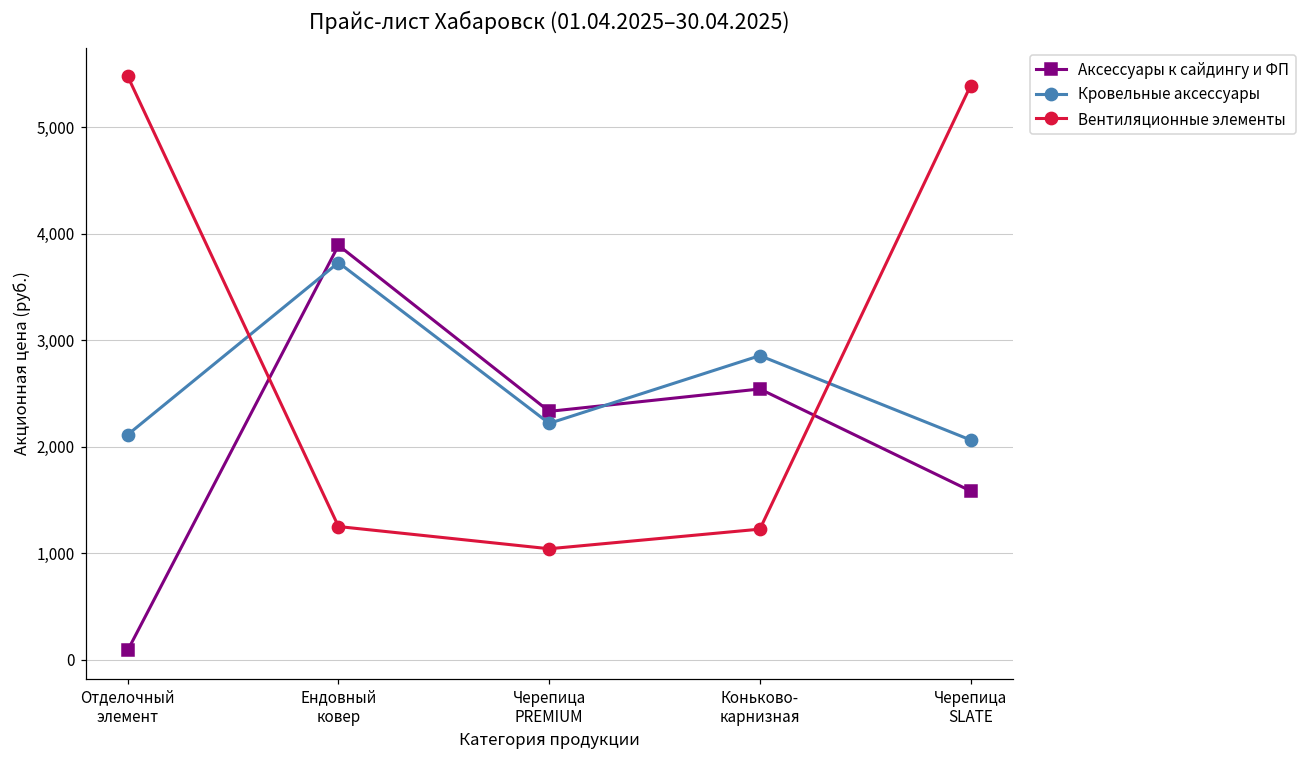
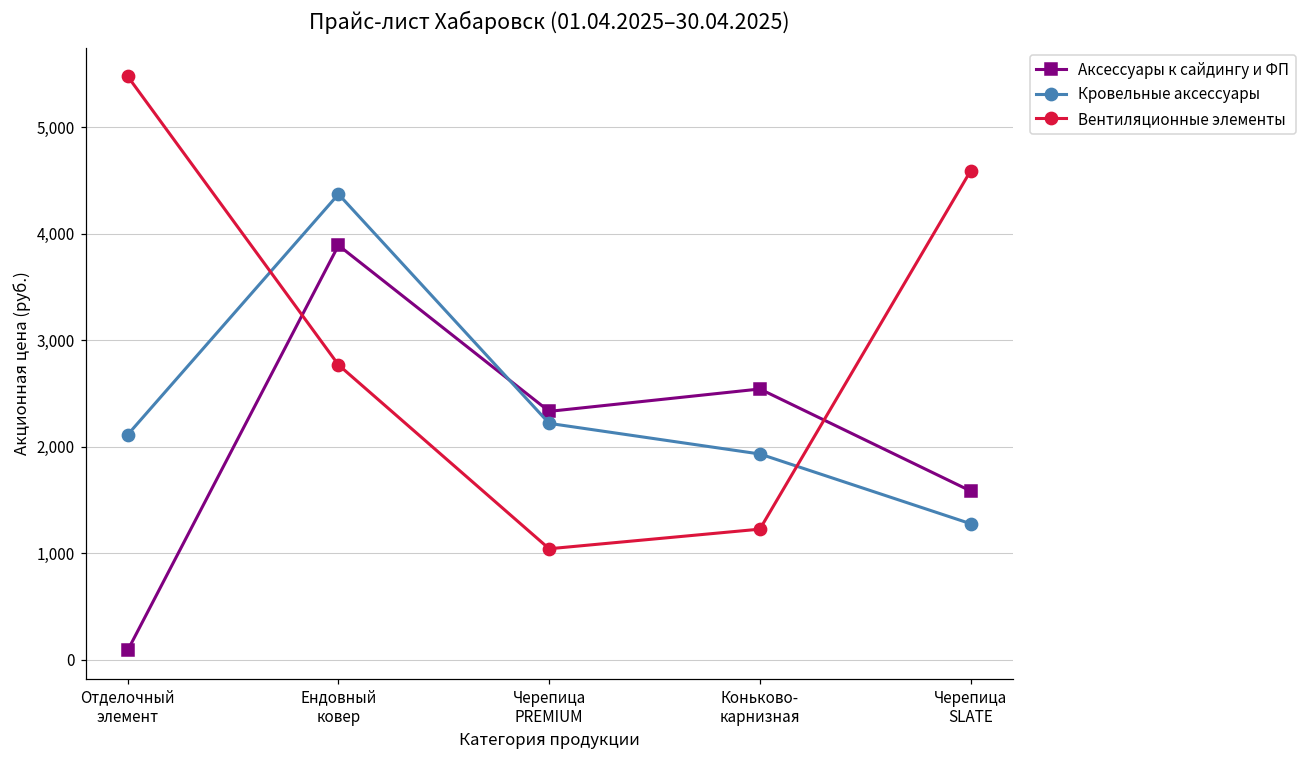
Кровельные аксессуары, Ендовный ковер: 3,700 -> 4,400
Вентиляционные элементы, Ендовный ковер: 1,300 -> 2,800
Кровельные аксессуары, Коньково- карнизная: 2,900 -> 1,900
Кровельные аксессуары, Черепица SLATE: 2,100 -> 1,300
Вентиляционные элементы, Черепица SLATE: 5,400 -> 4,600
